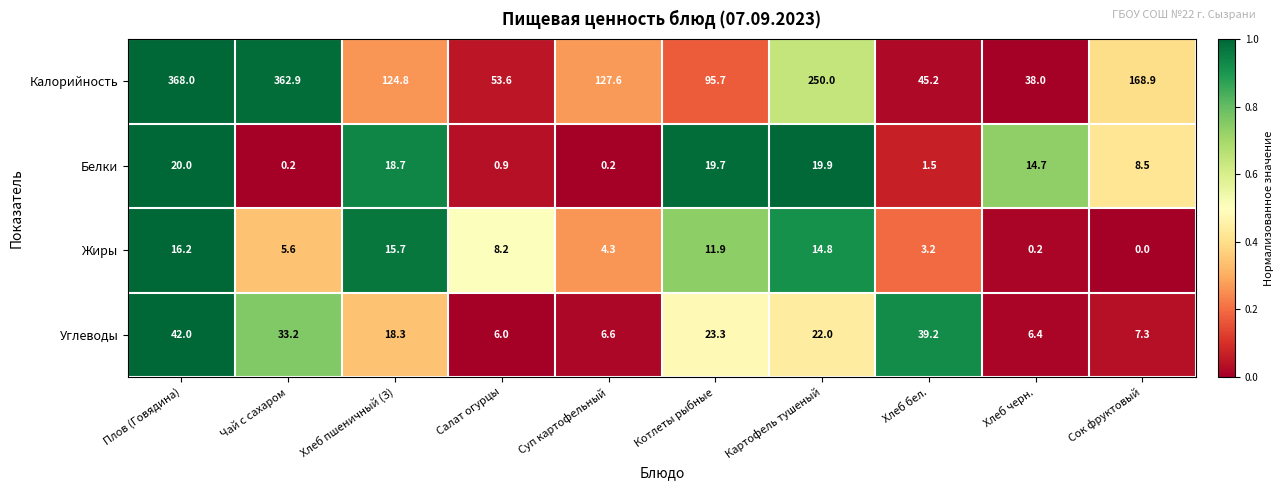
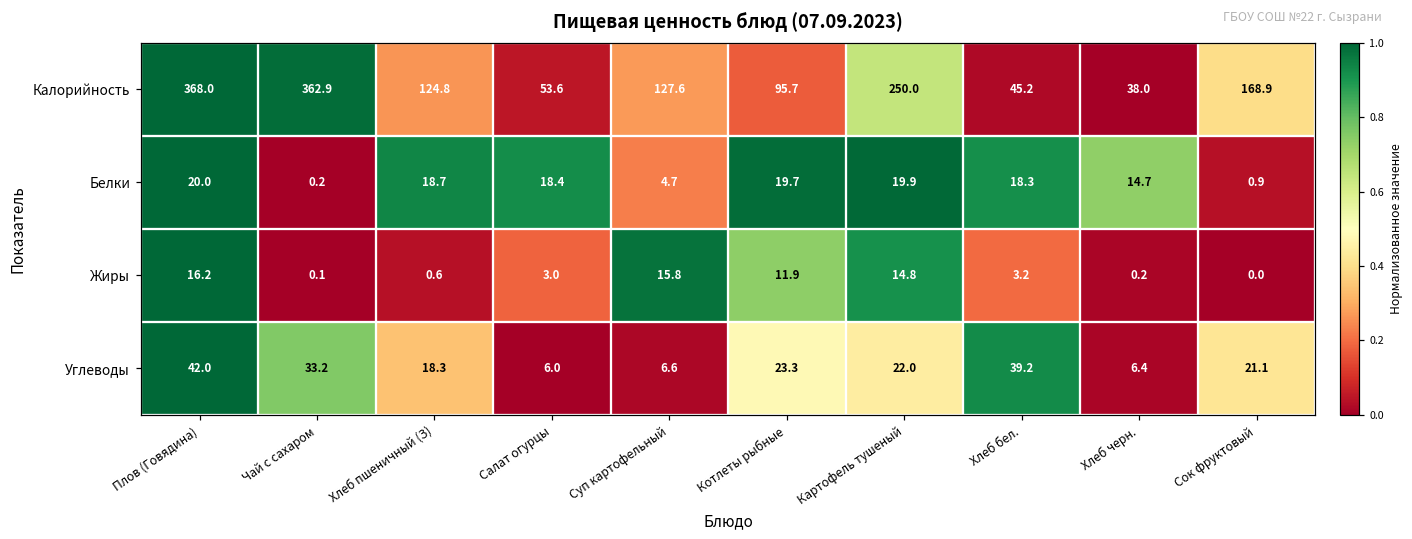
Белки, Салат огурцы: 0.9 -> 18.4
Белки, Суп картофельный: 0.2 -> 4.7
Белки, Хлеб бел.: 1.5 -> 18.3
Белки, Сок фруктовый: 8.5 -> 0.9
Жиры, Чай с сахаром: 5.6 -> 0.1
Жиры, Хлеб пшеничный (З): 15.7 -> 0.6
Жиры, Салат огурцы: 8.2 -> 3.0
Жиры, Суп картофельный: 4.3 -> 15.8
Углеводы, Сок фруктовый: 7.3 -> 21.1
